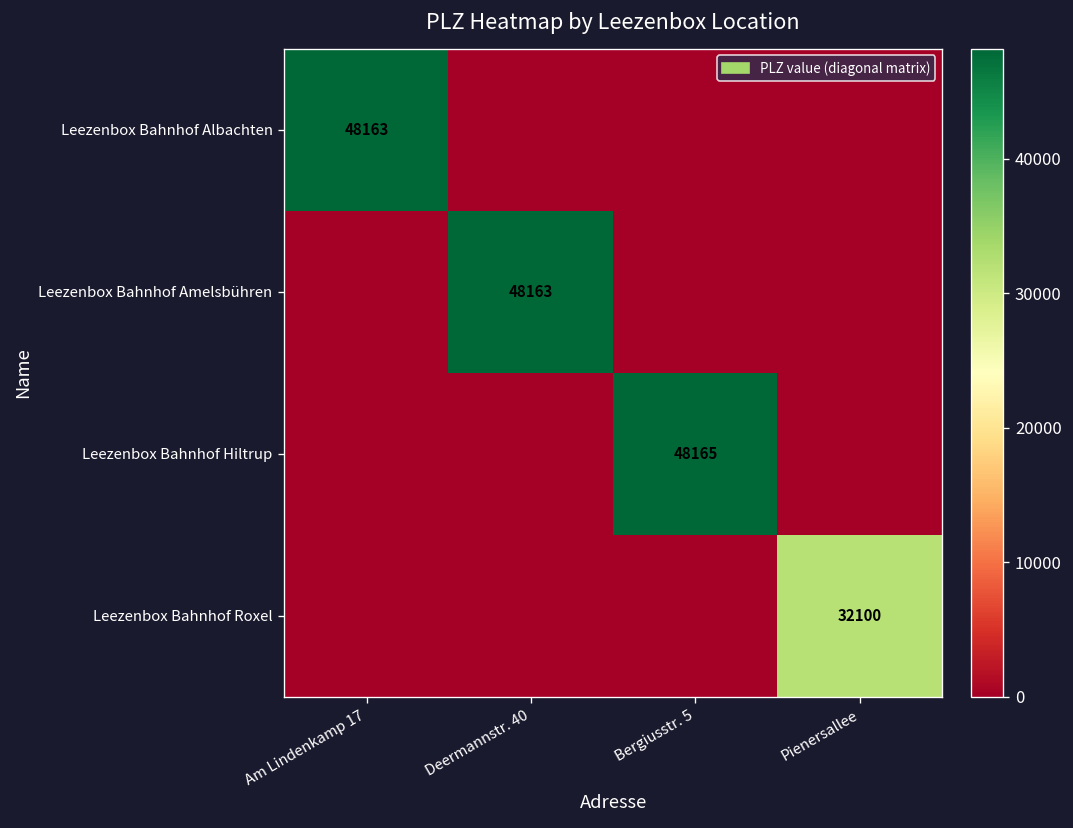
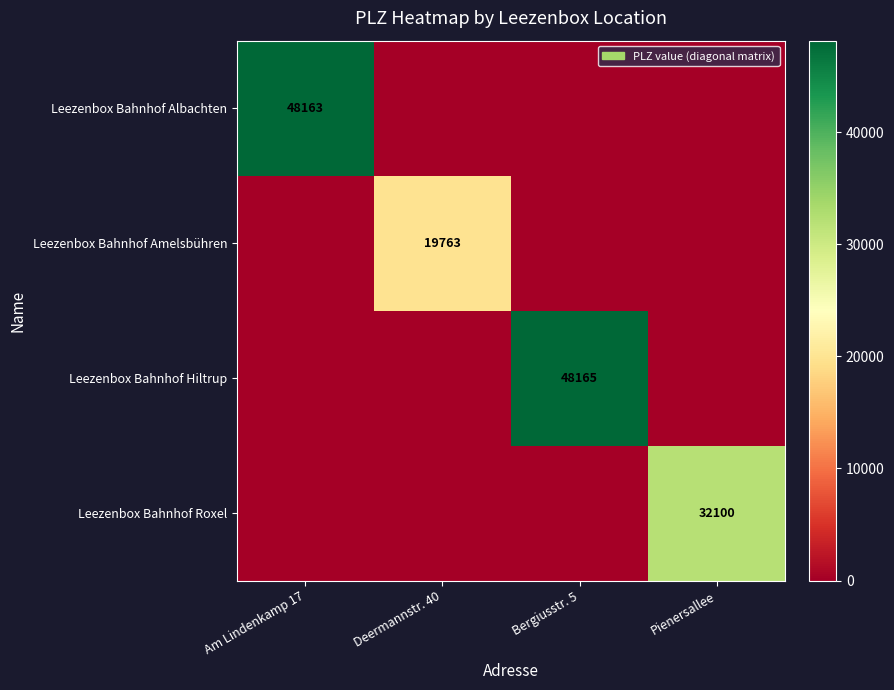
Leezenbox Bahnhof Amelsbühren, Deermannstr. 40: 48163 -> 19763
